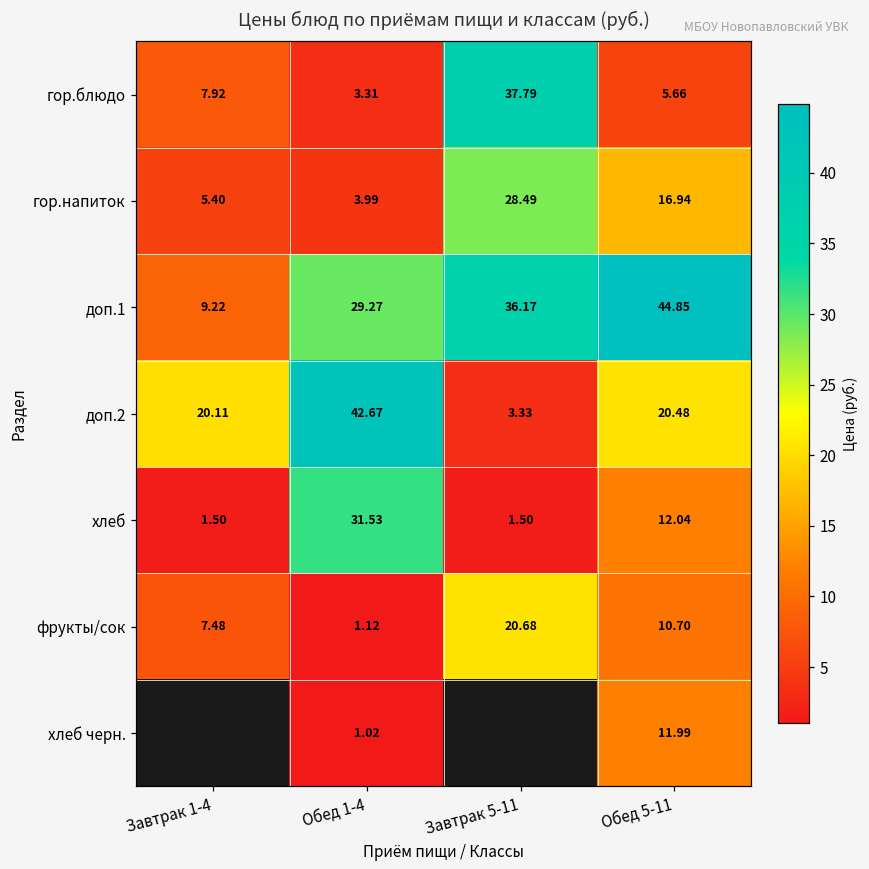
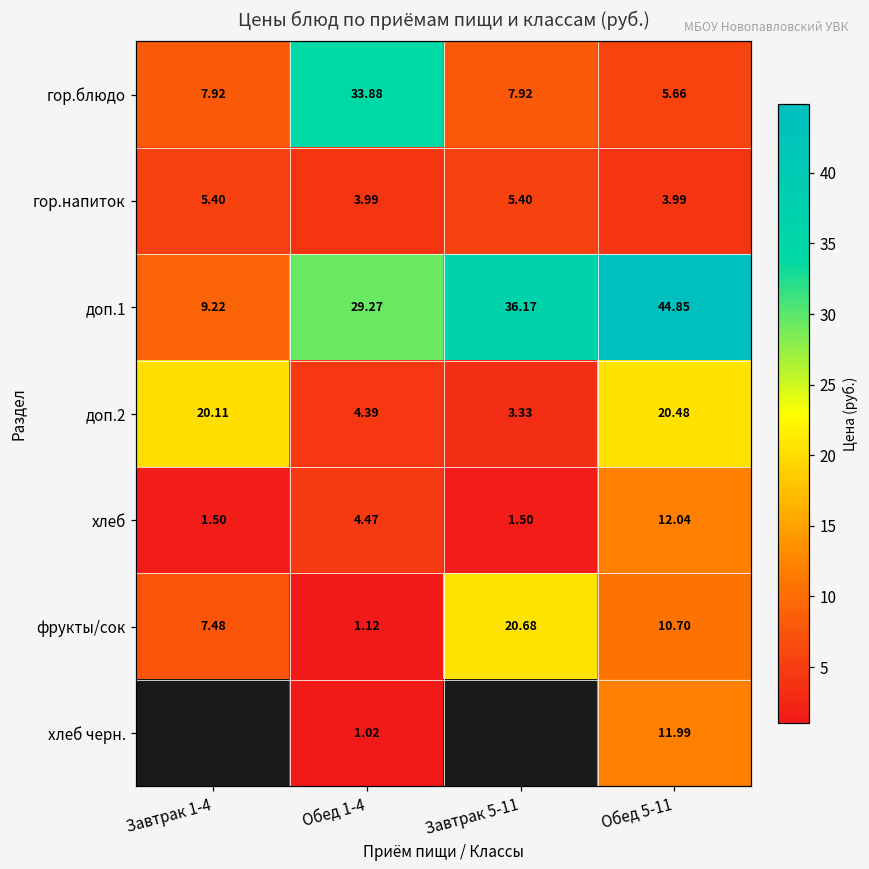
гор.блюдо, Обед 1-4: 3.31 -> 33.88
гор.блюдо, Завтрак 5-11: 37.79 -> 7.92
гор.напиток, Завтрак 5-11: 28.49 -> 5.40
гор.напиток, Обед 5-11: 16.94 -> 3.99
доп.2, Обед 1-4: 42.67 -> 4.39
хлеб, Обед 1-4: 31.53 -> 4.47
